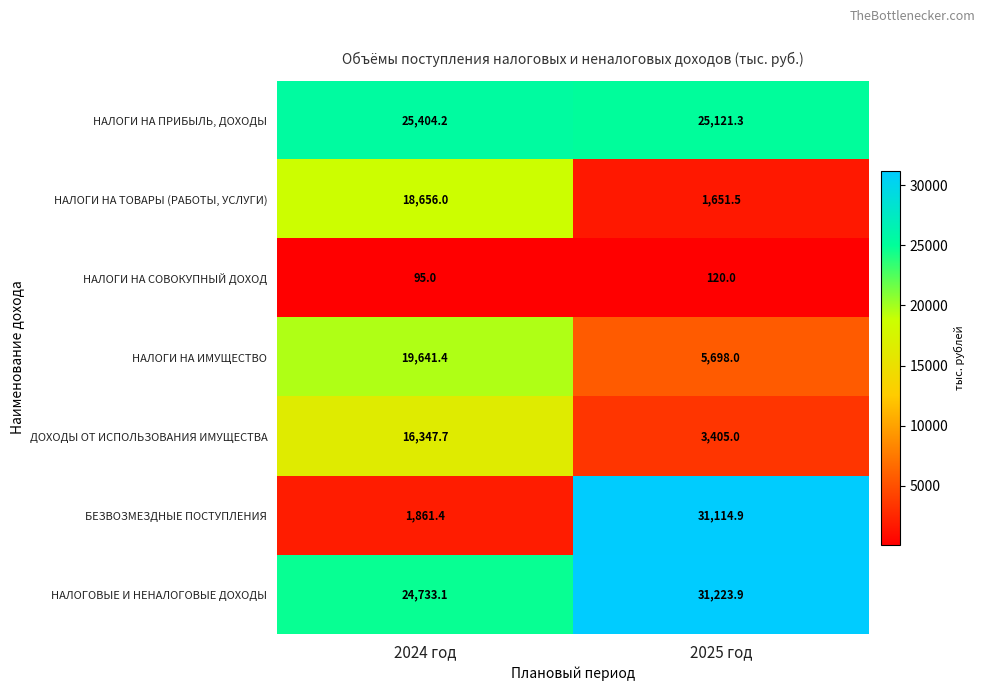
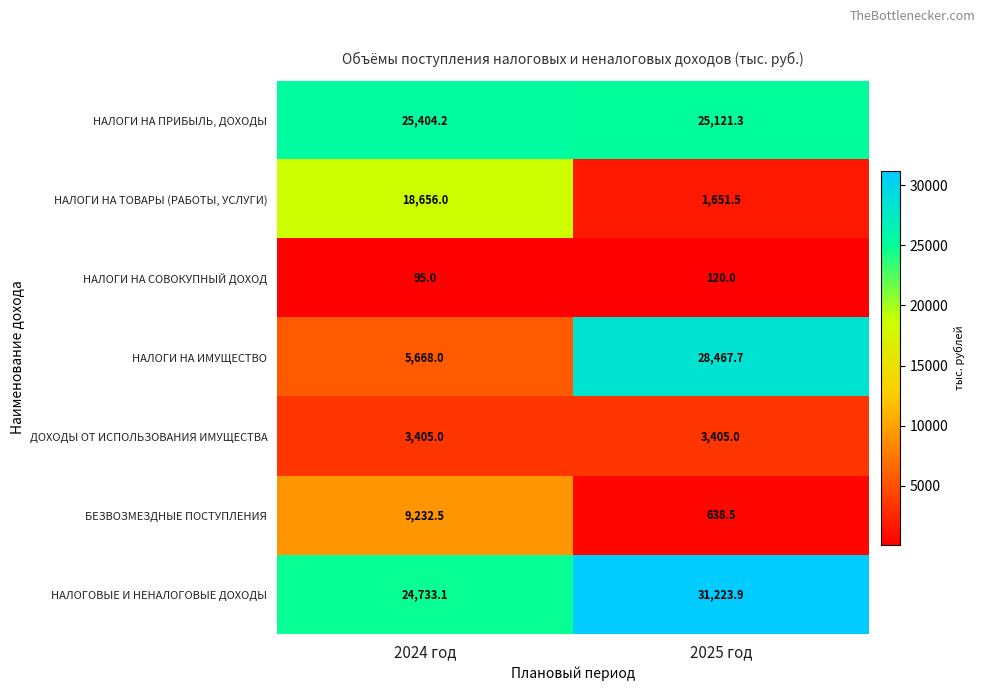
НАЛОГИ НА ИМУЩЕСТВО, 2024 год: 19,641.4 -> 5,668.0
НАЛОГИ НА ИМУЩЕСТВО, 2025 год: 5,698.0 -> 28,467.7
ДОХОДЫ ОТ ИСПОЛЬЗОВАНИЯ ИМУЩЕСТВА, 2024 год: 16,347.7 -> 3,405.0
БЕЗВОЗМЕЗДНЫЕ ПОСТУПЛЕНИЯ, 2024 год: 1,861.4 -> 9,232.5
БЕЗВОЗМЕЗДНЫЕ ПОСТУПЛЕНИЯ, 2025 год: 31,114.9 -> 638.5
